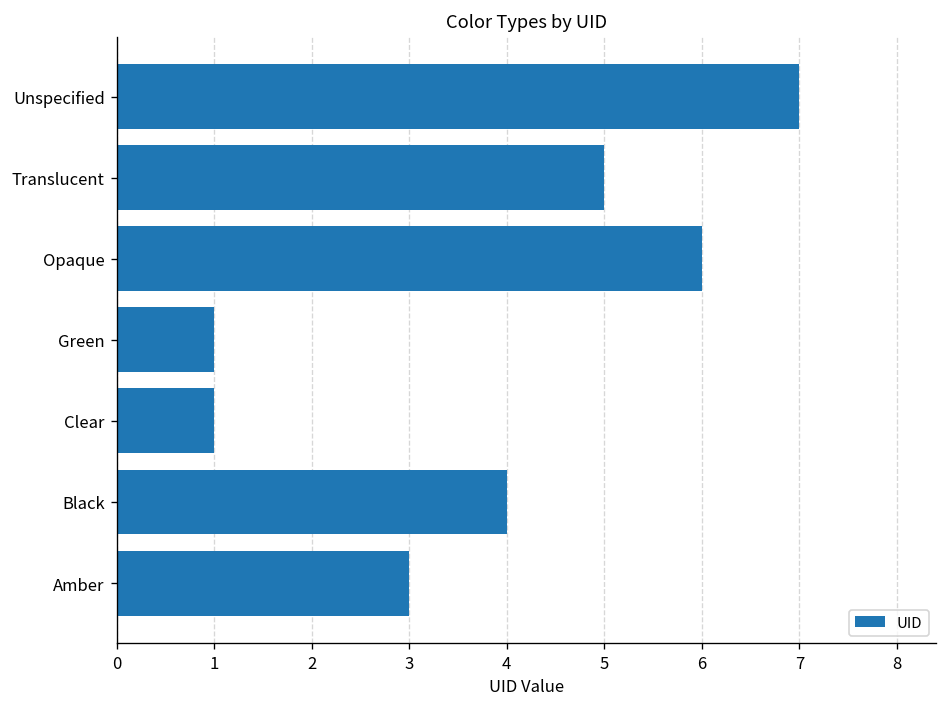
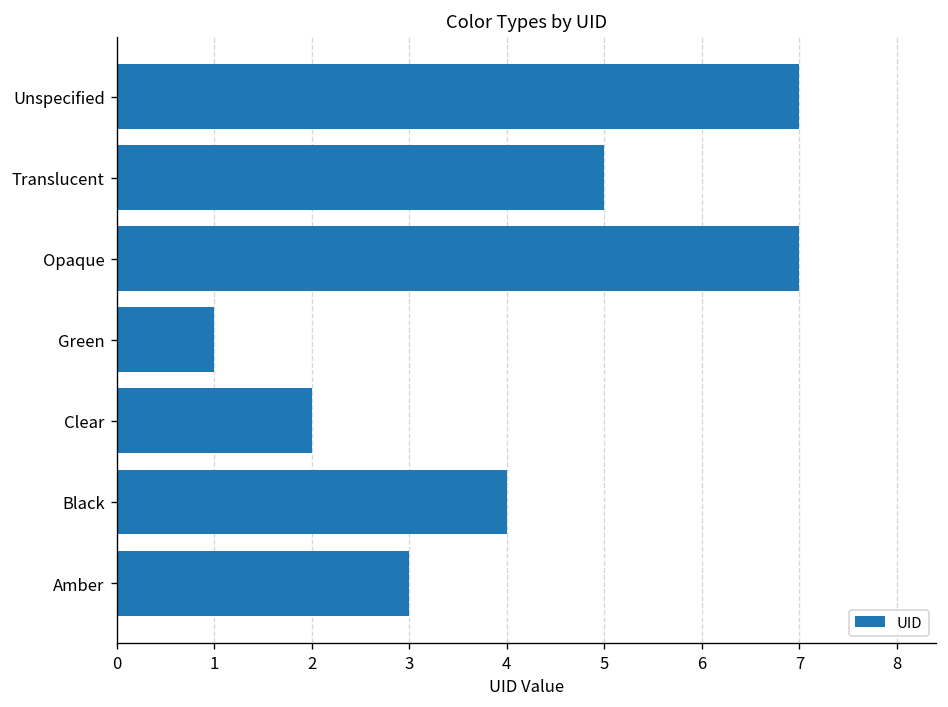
Opaque: 6 -> 7
Clear: 1 -> 2
